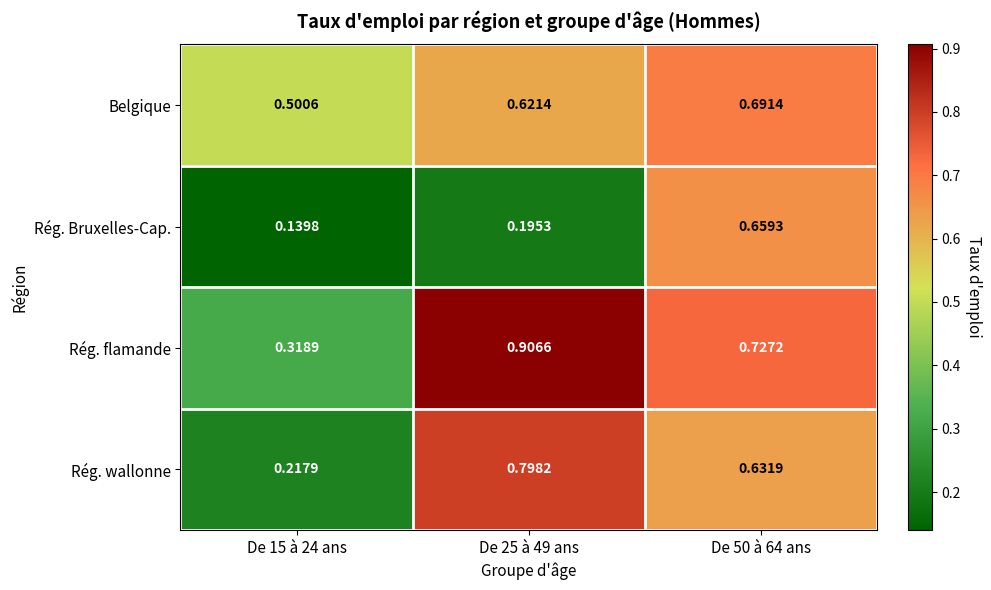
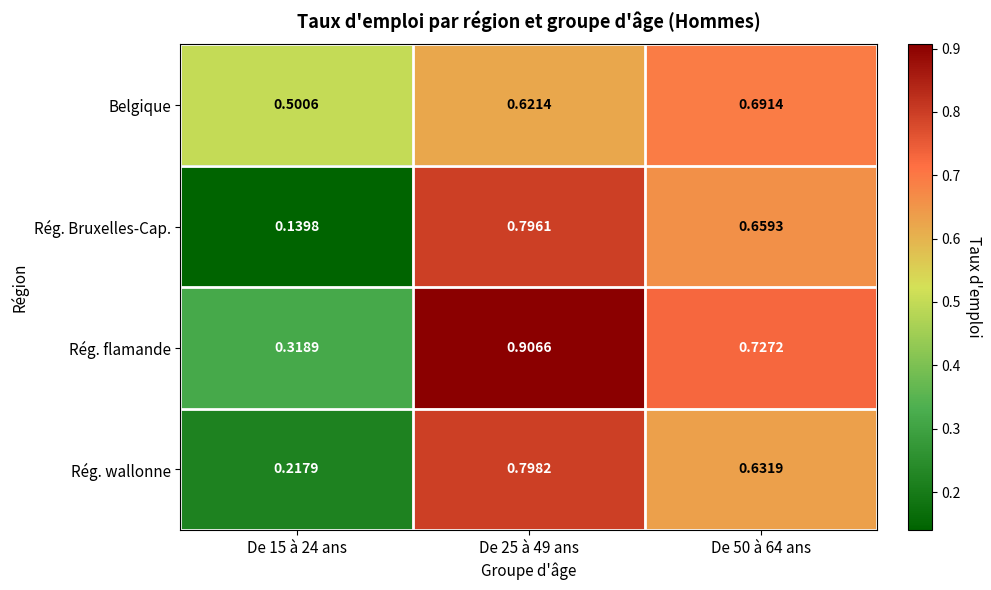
Rég. Bruxelles-Cap., De 25 à 49 ans: 0.1953 -> 0.7961
